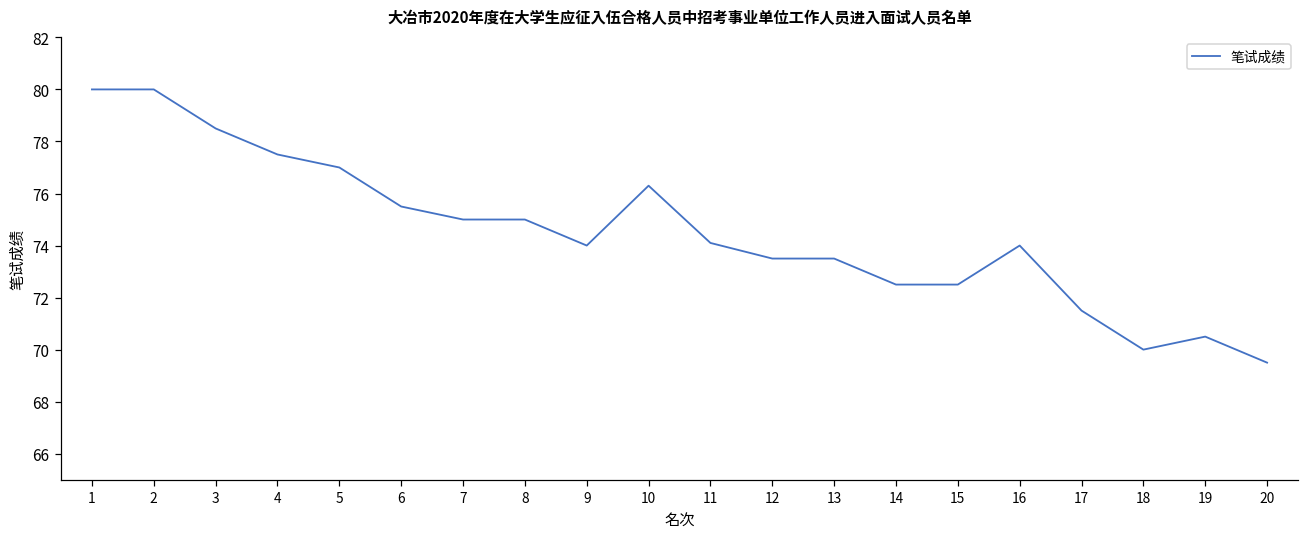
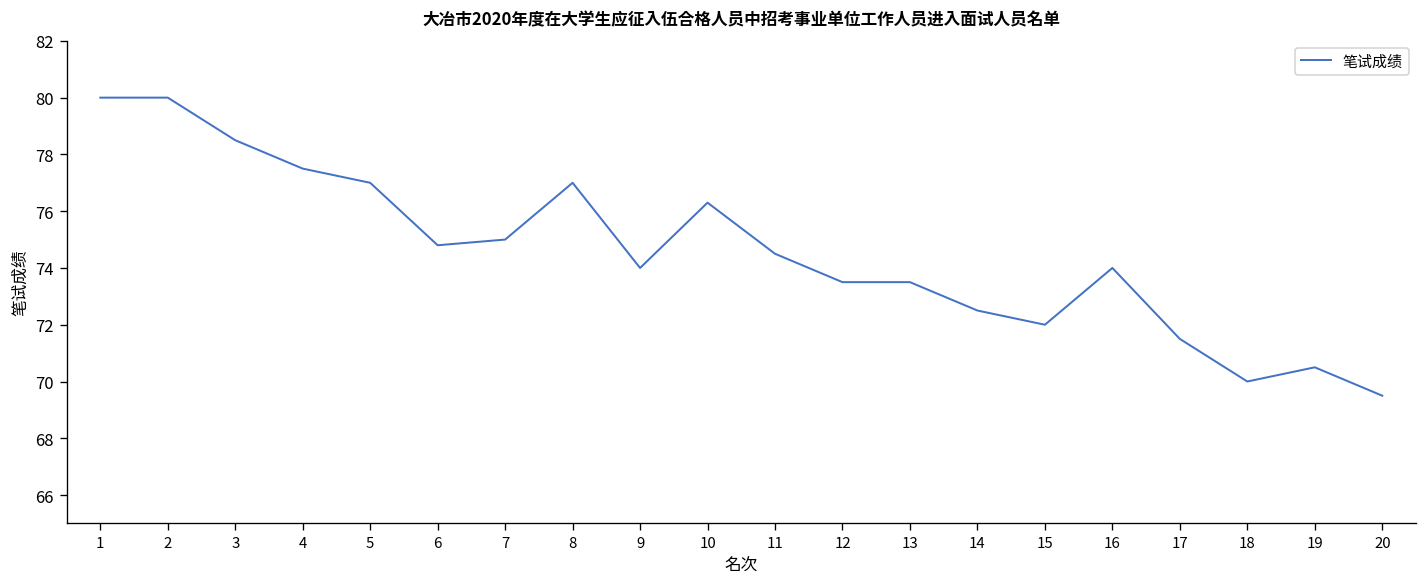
6: 75.5 -> 74.8
8: 75 -> 77
11: 74.1 -> 74.5
15: 72.5 -> 72.0
